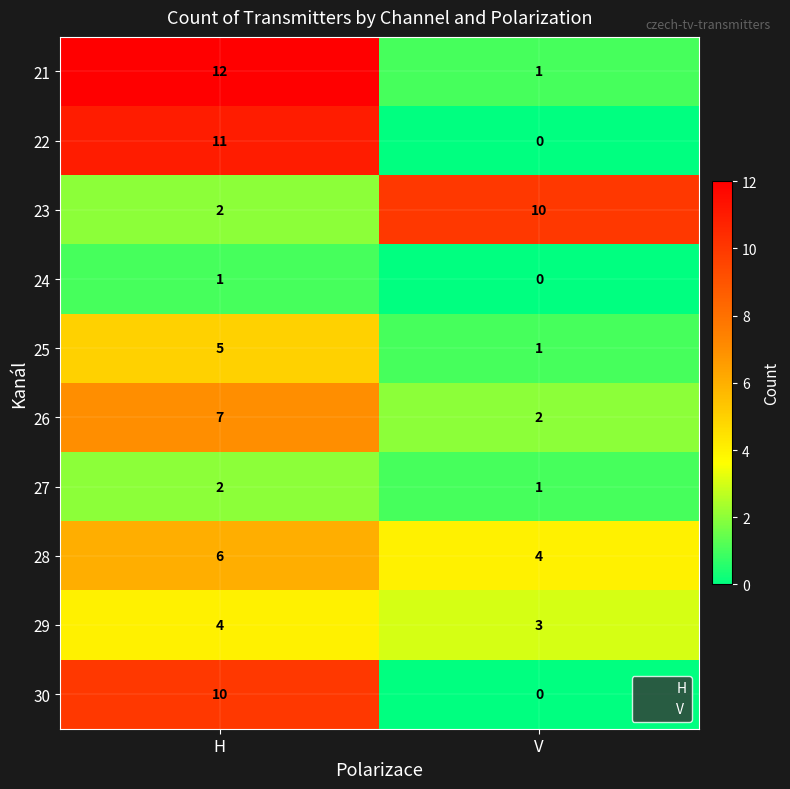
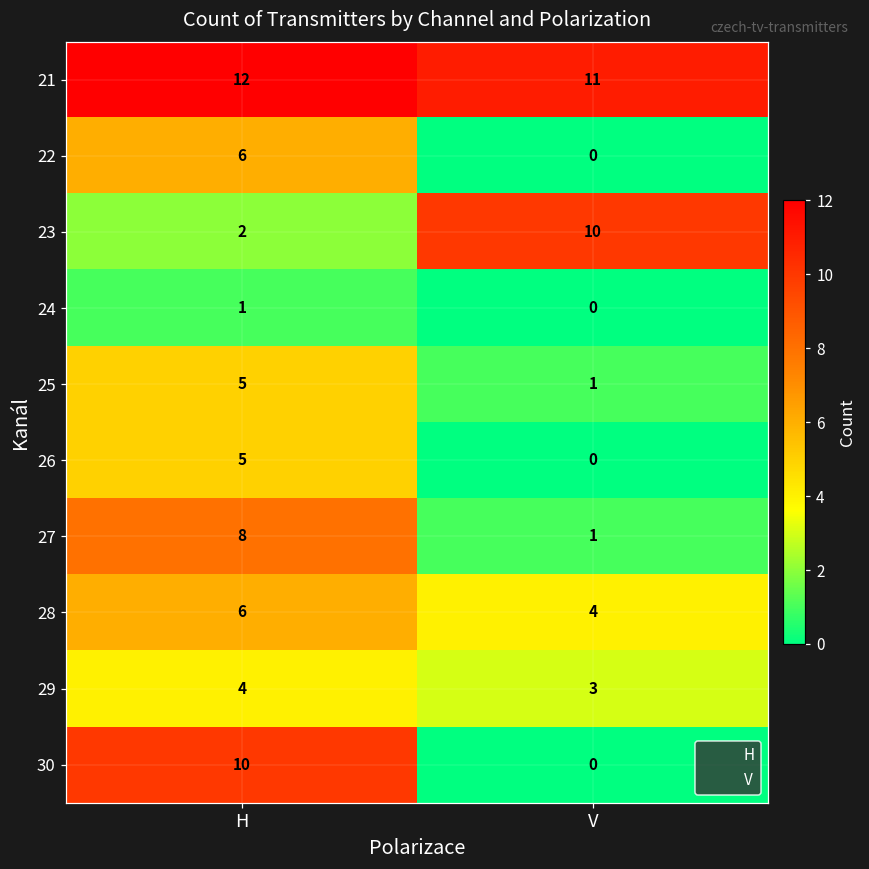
21, V: 1 -> 11
22, H: 11 -> 6
26, H: 7 -> 5
26, V: 2 -> 0
27, H: 2 -> 8
